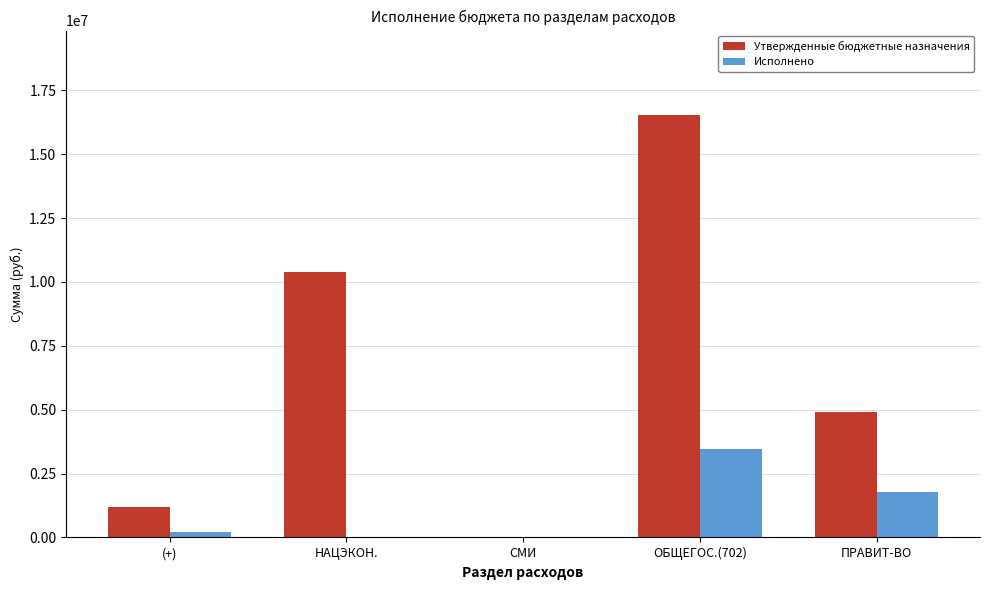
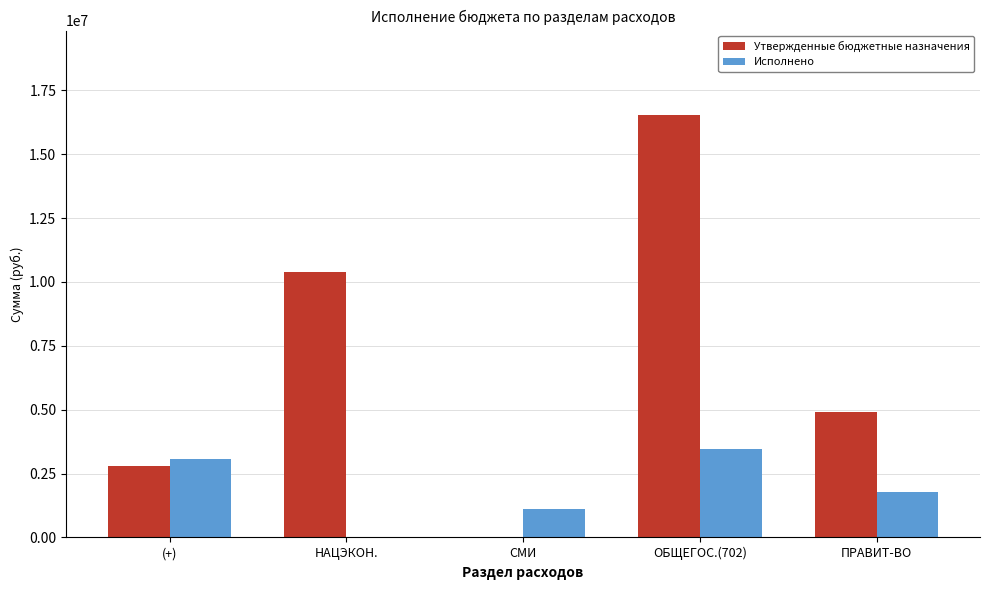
Утвержденные бюджетные назначения, (+): 1200000 -> 2800000
Исполнено, (+): 200000 -> 3100000
Исполнено, СМИ: 0 -> 1100000
